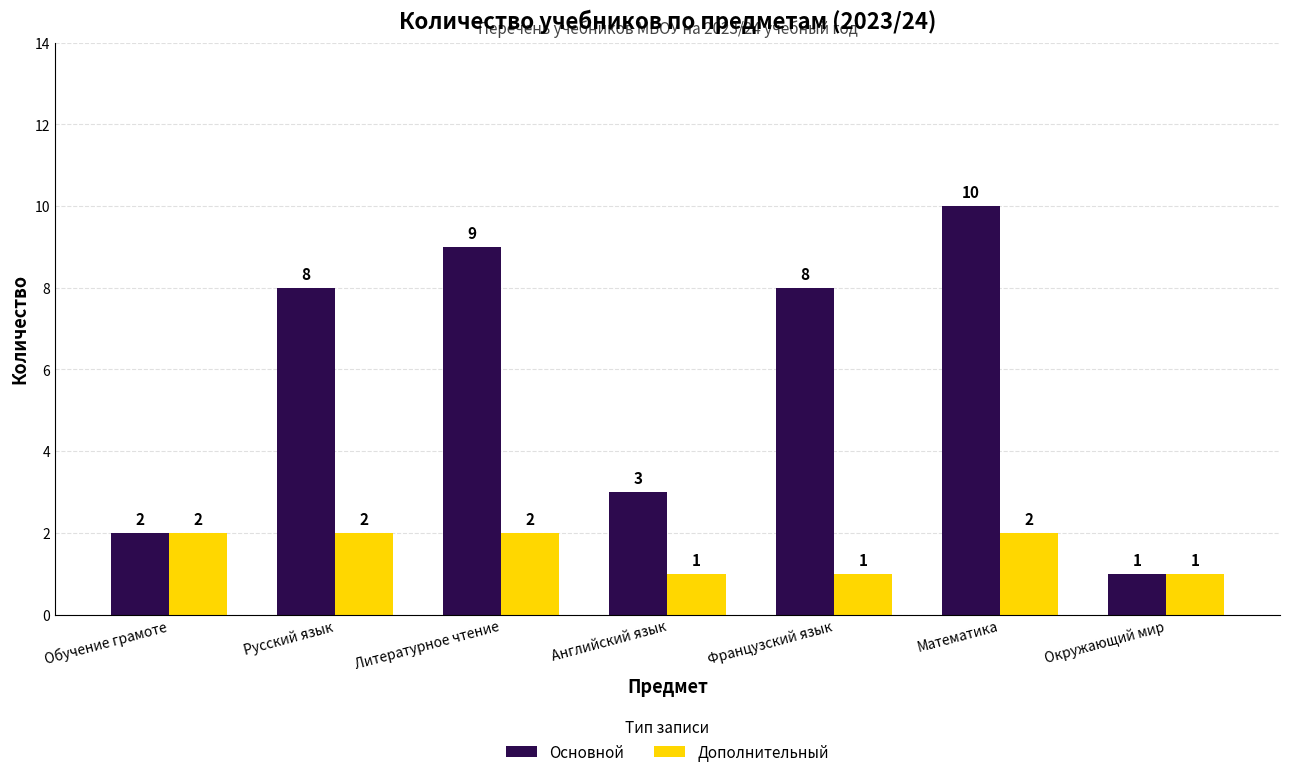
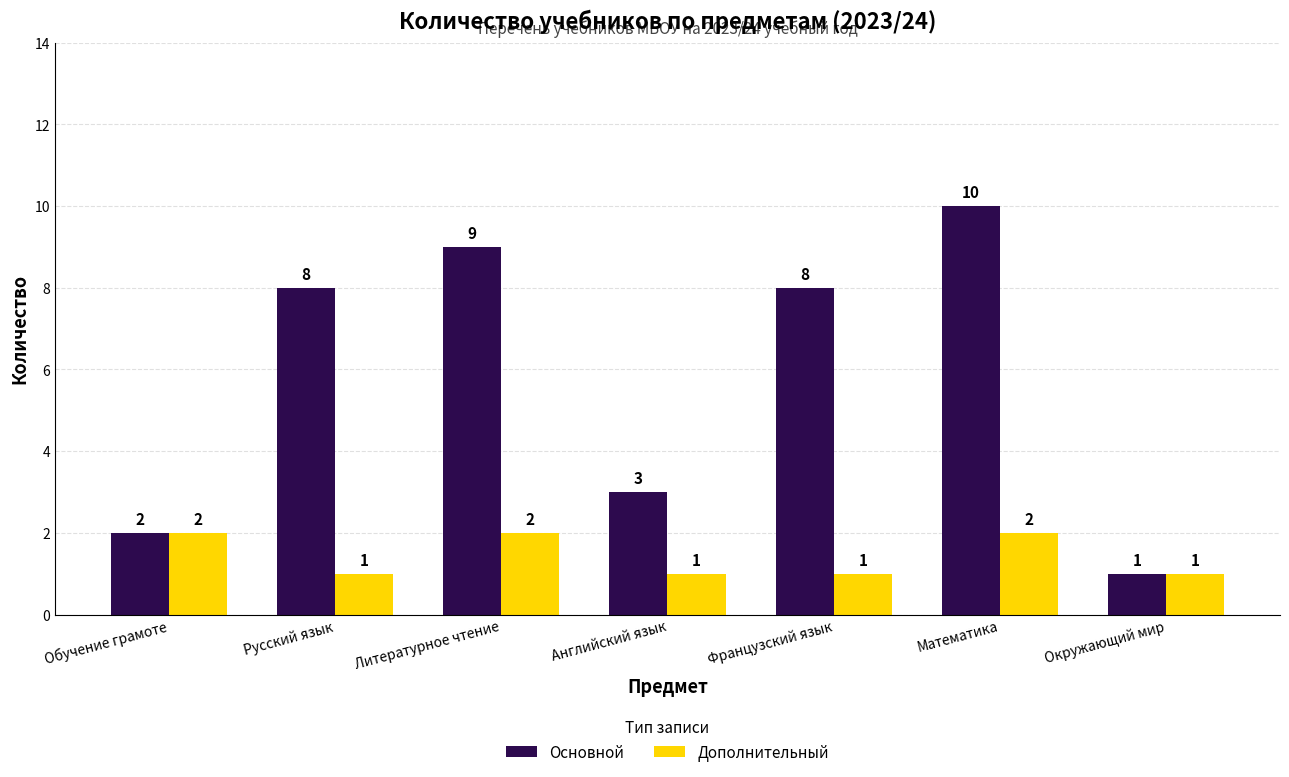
Дополнительный, Русский язык: 2 -> 1
